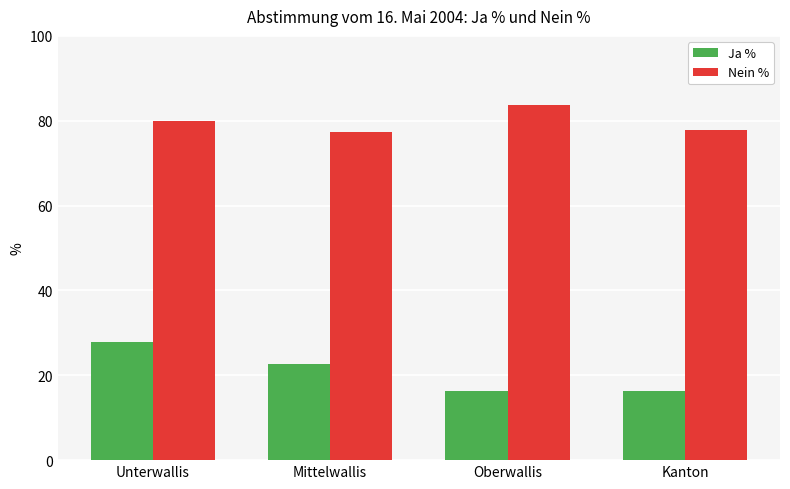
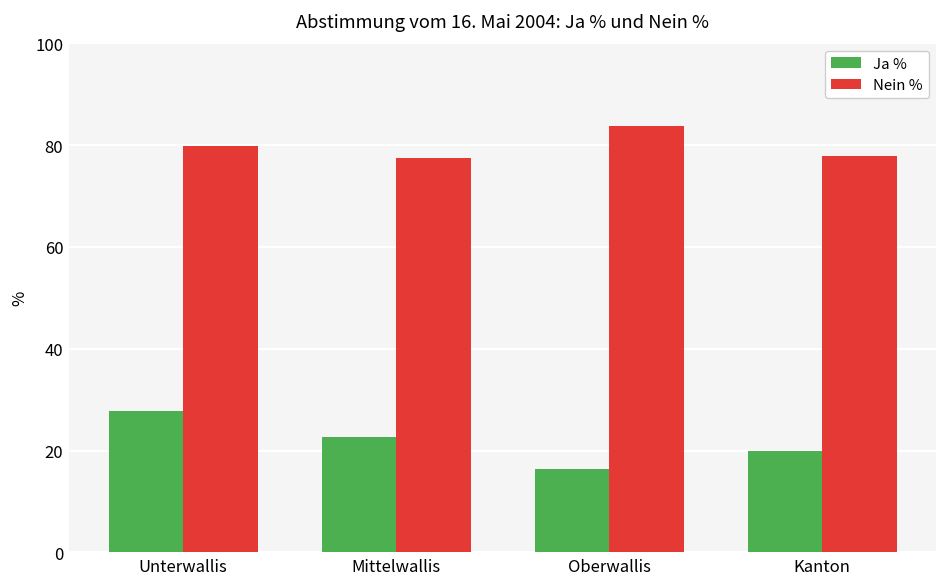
Ja %, Kanton: 16 -> 20
